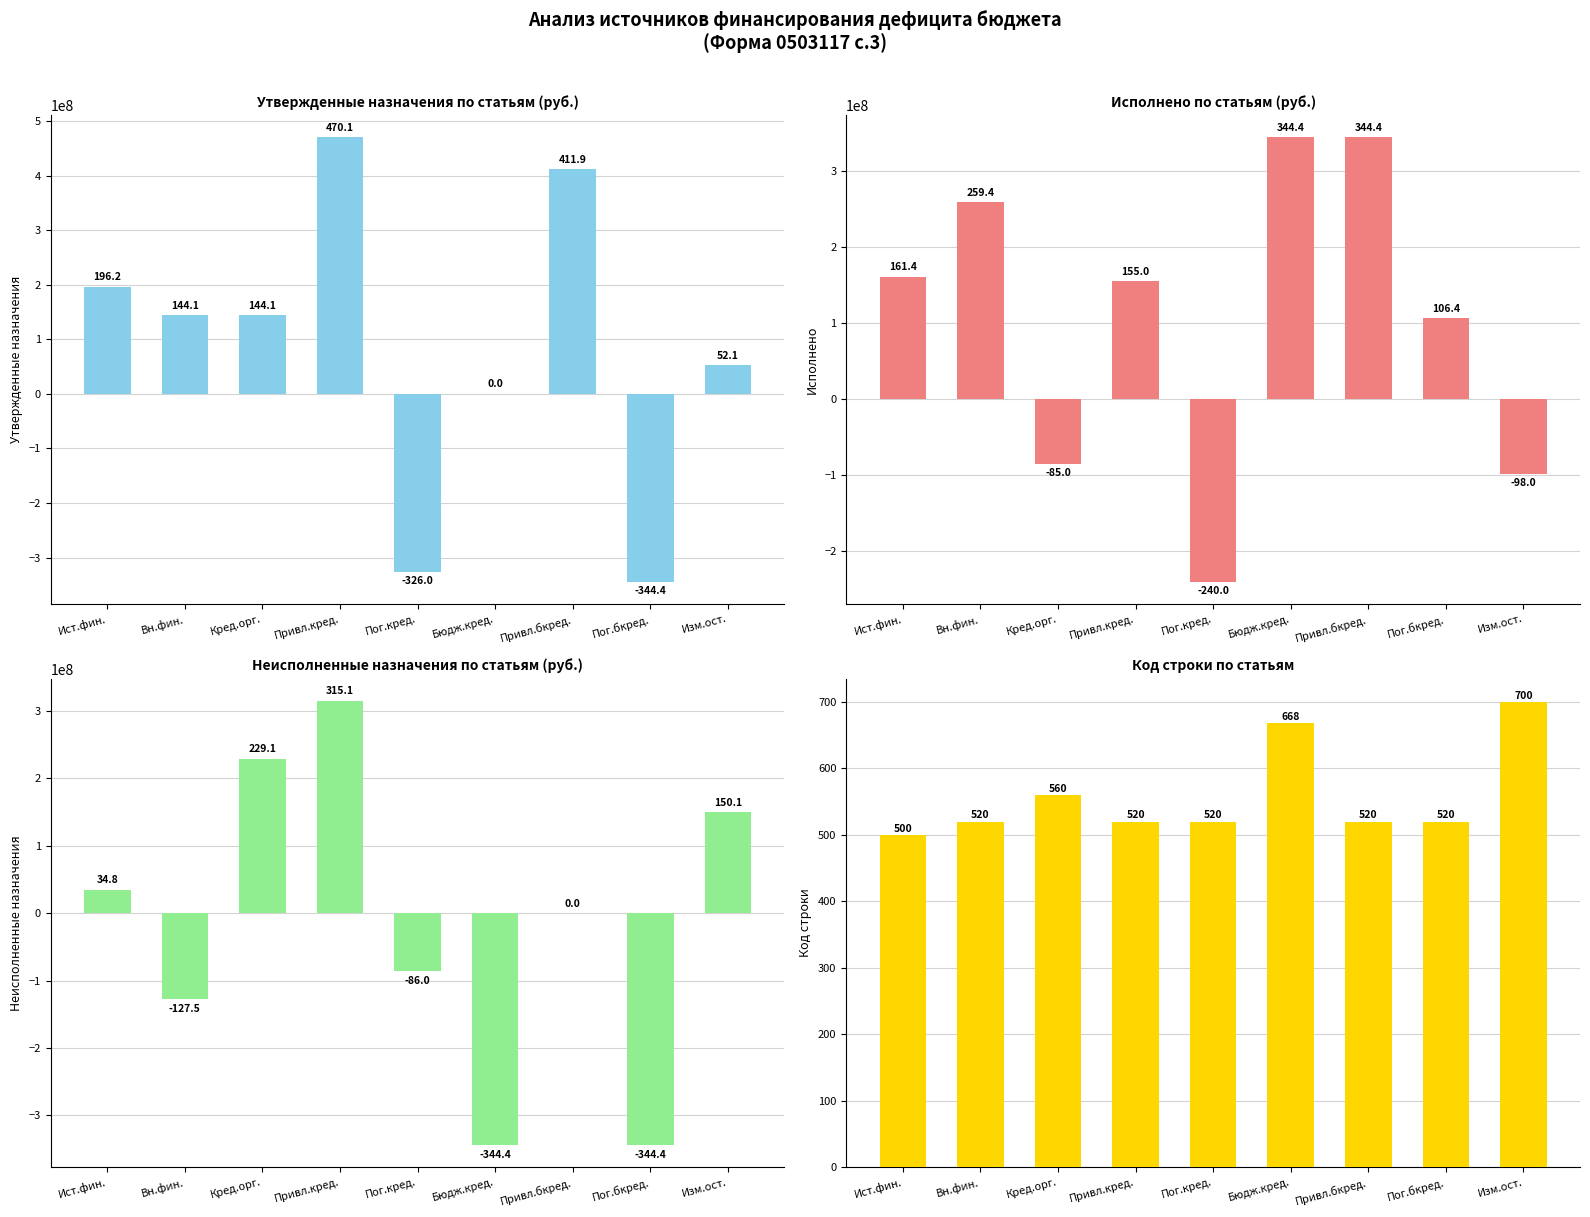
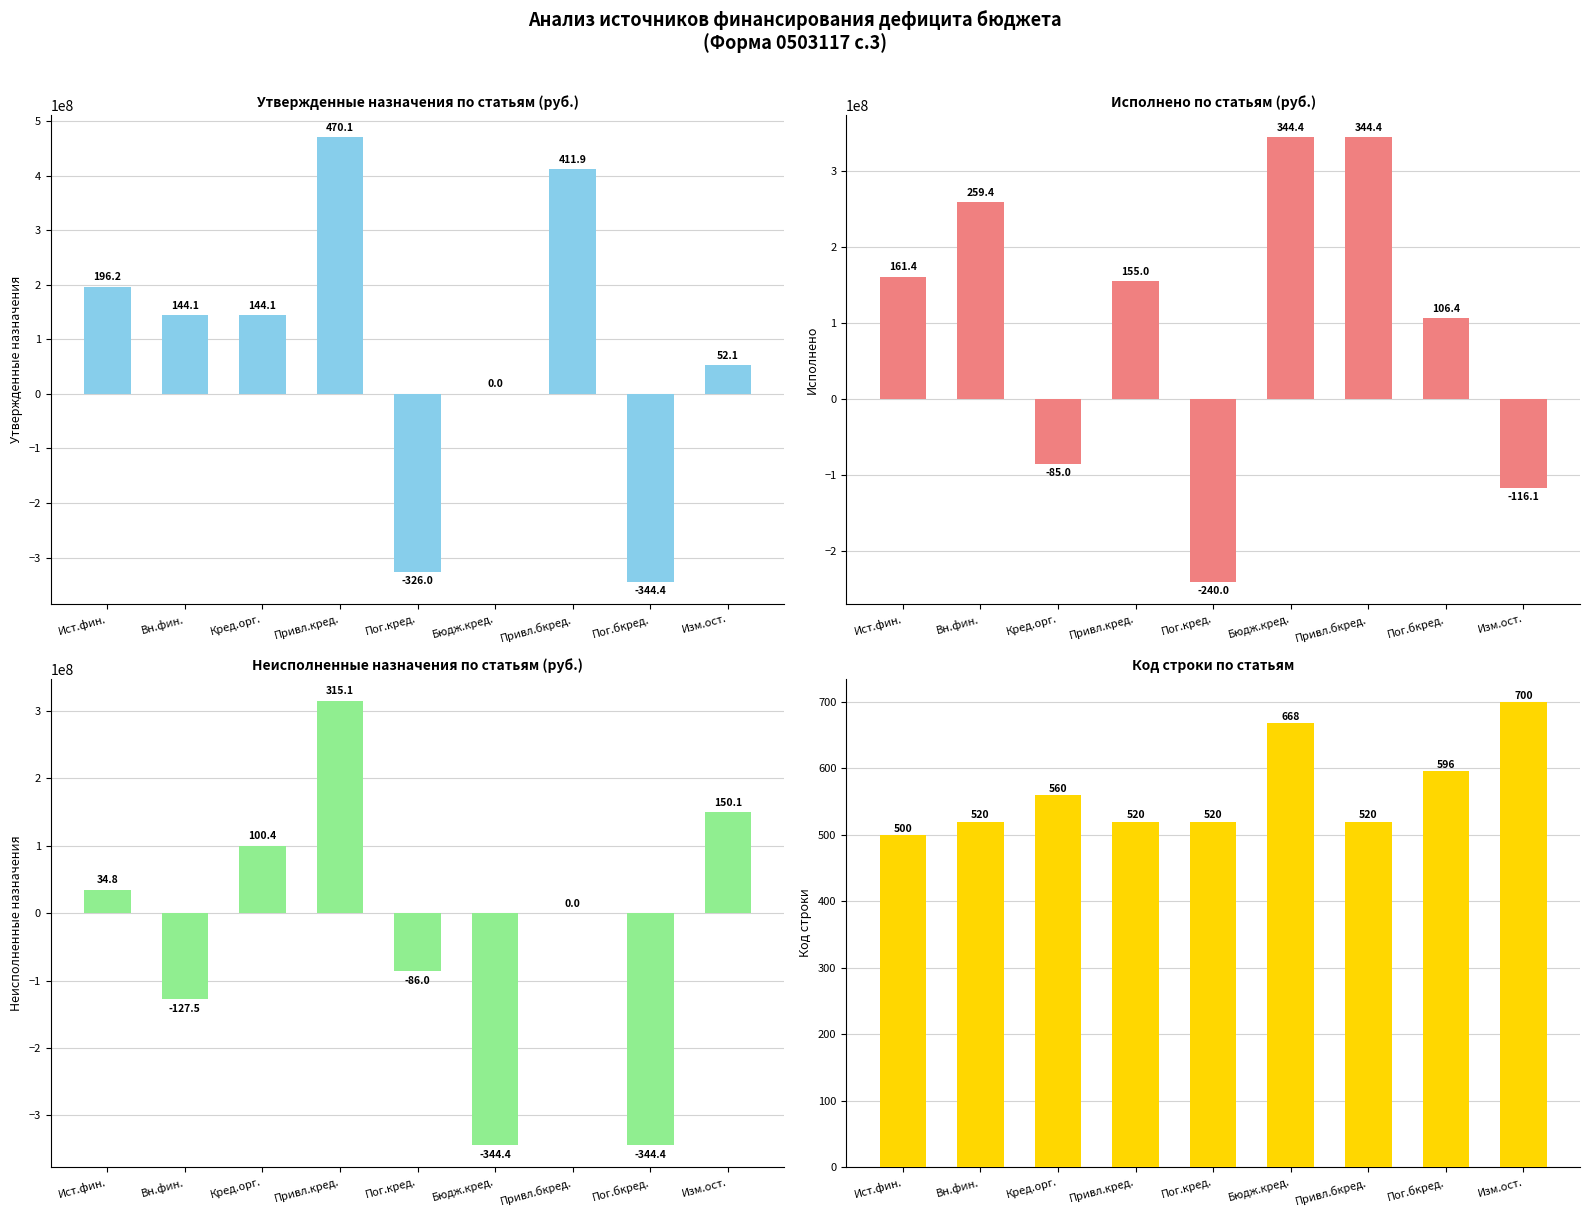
Исполнено по статьям (руб.), Изм.ост.: -98.0 -> -116.1
Неисполненные назначения по статьям (руб.), Кред.орг.: 229.1 -> 100.4
Код строки по статьям, Пог.бкред.: 520 -> 596
